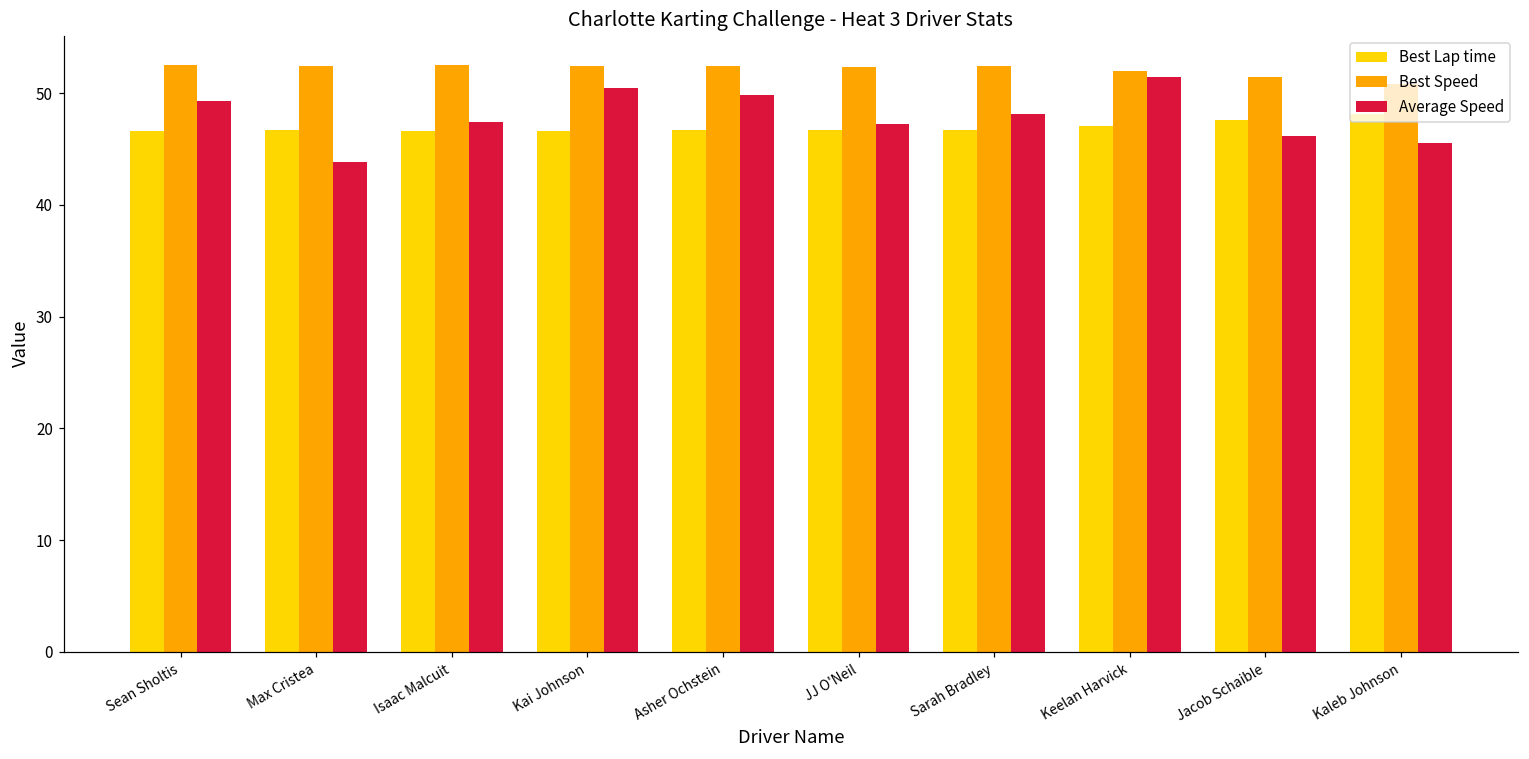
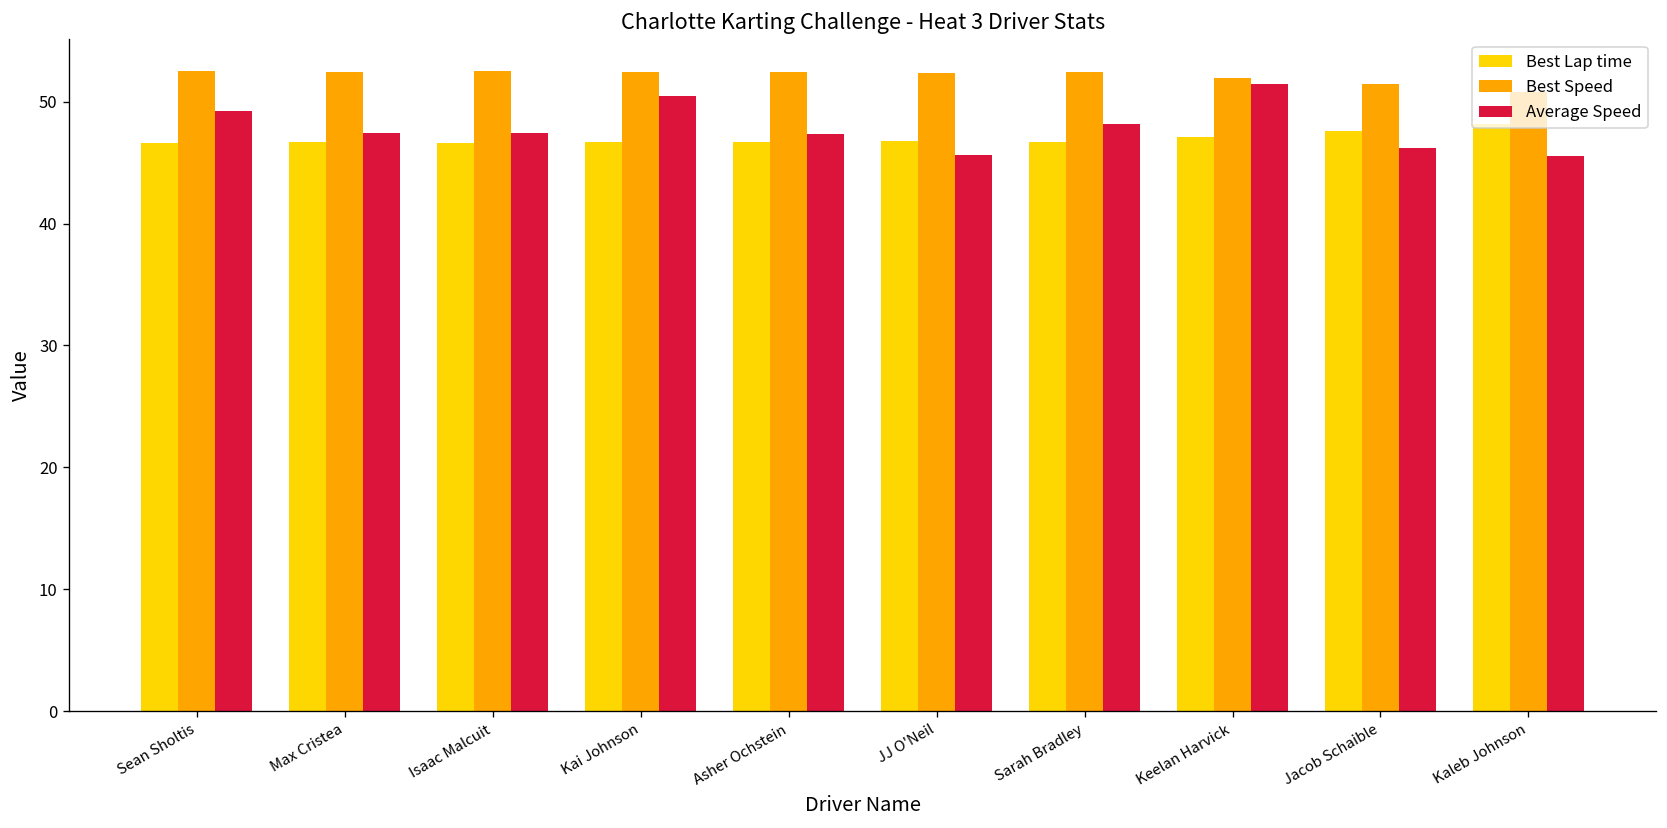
Average Speed, Max Cristea: 43.8 -> 47.4
Average Speed, Asher Ochstein: 49.9 -> 47.4
Average Speed, JJ O'Neil: 47.2 -> 45.6
